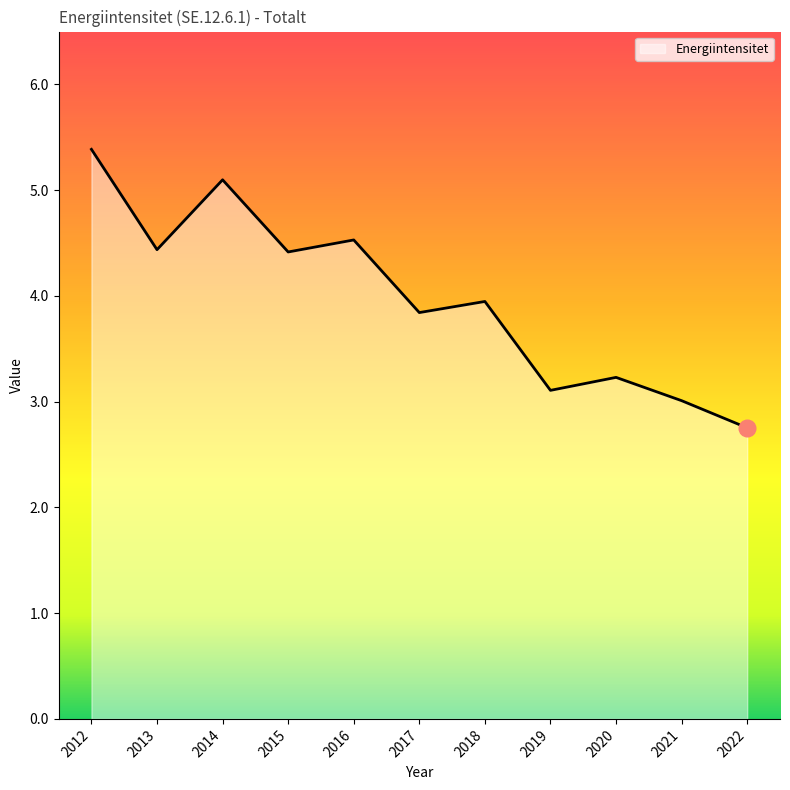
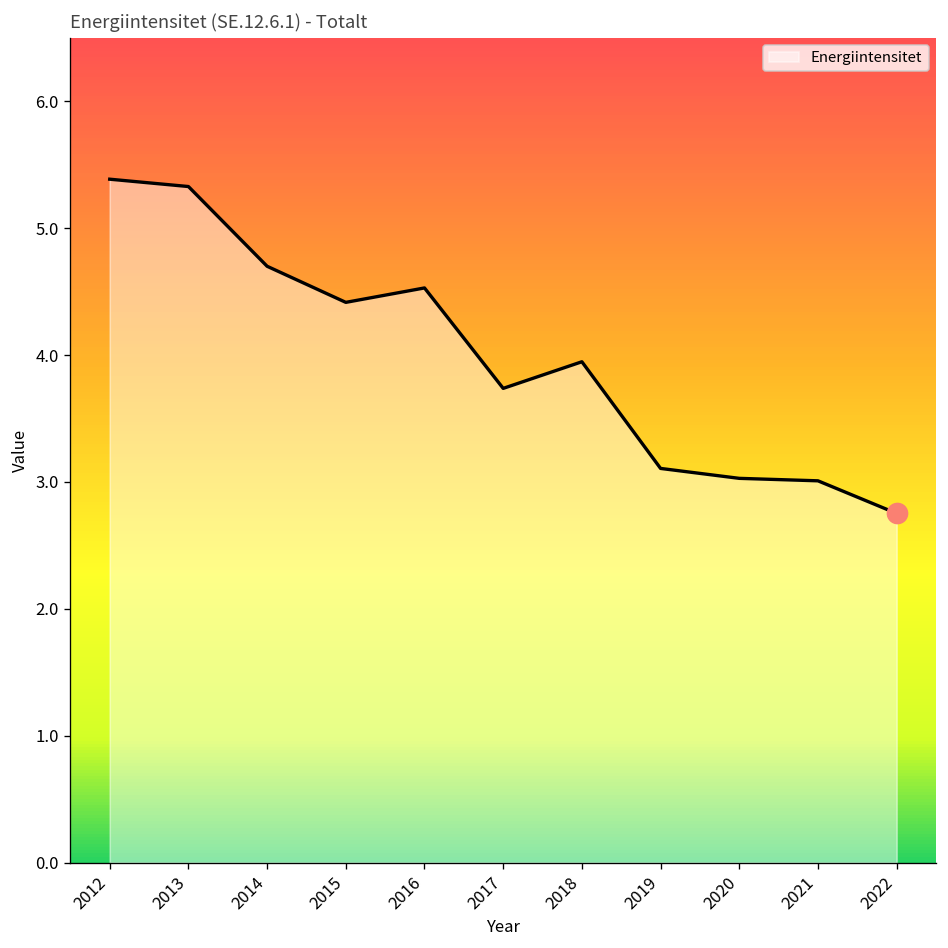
Energiintensitet, 2013: 4.44 -> 5.33
Energiintensitet, 2014: 5.10 -> 4.70
Energiintensitet, 2017: 3.84 -> 3.74
Energiintensitet, 2020: 3.23 -> 3.03
